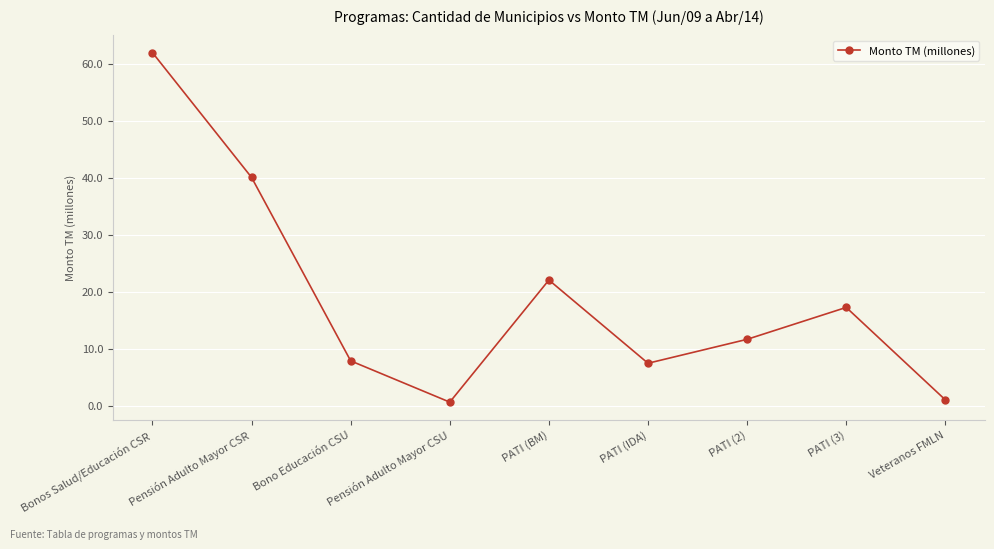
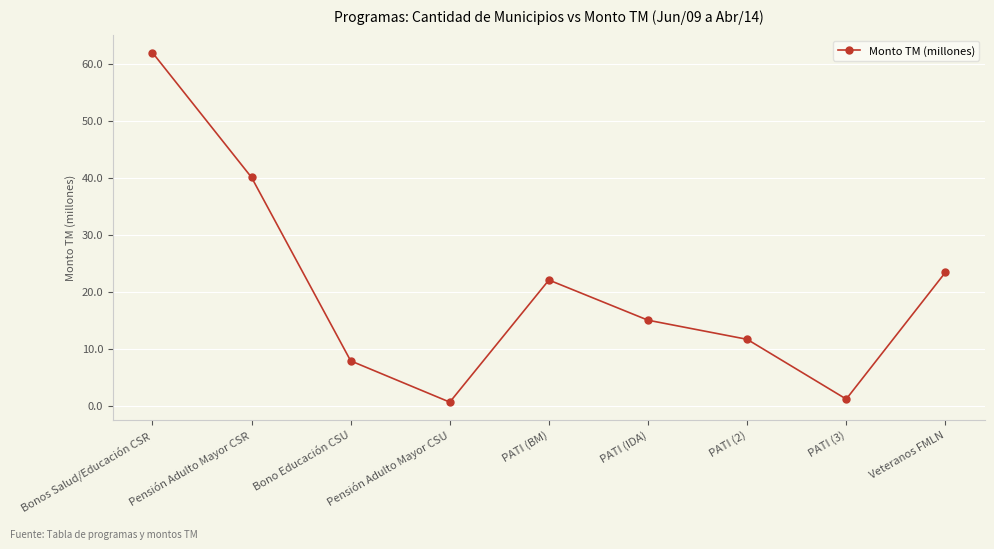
PATI (IDA): 7 -> 15
PATI (3): 17 -> 1
Veteranos FMLN: 1 -> 23
